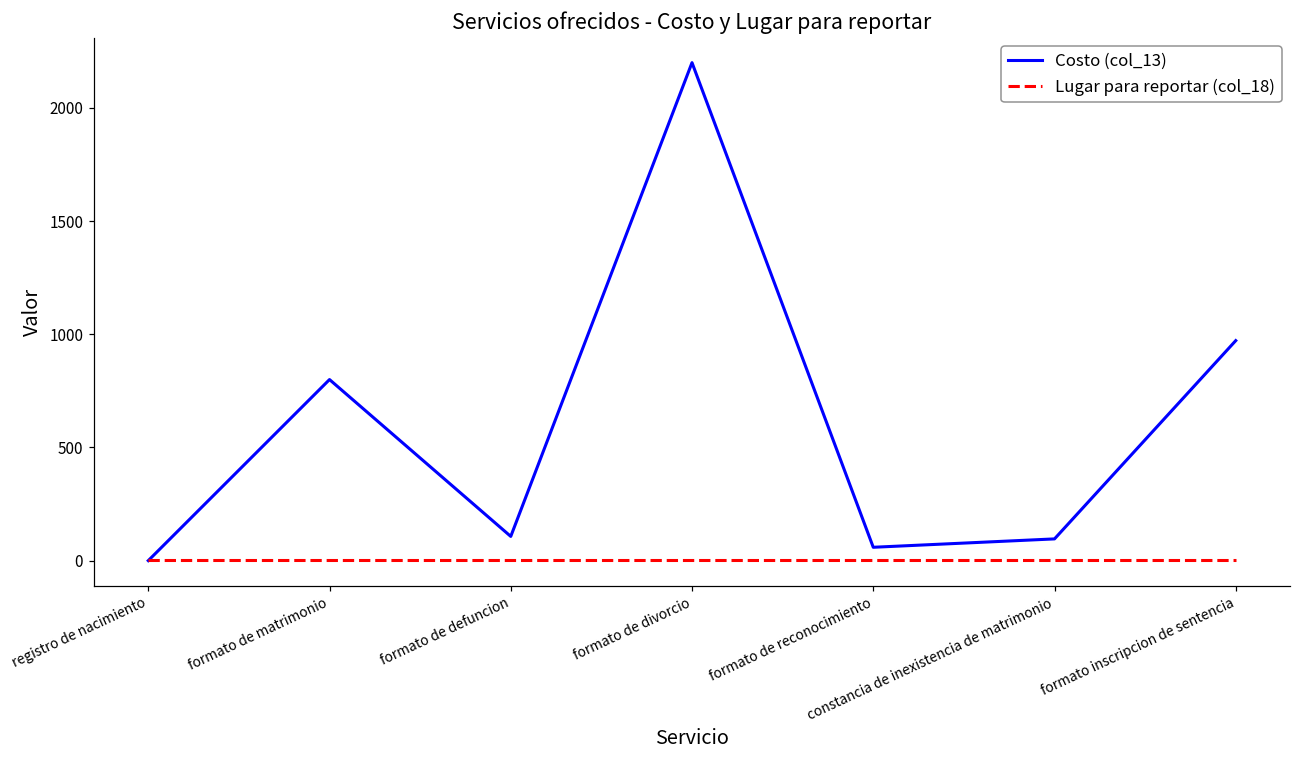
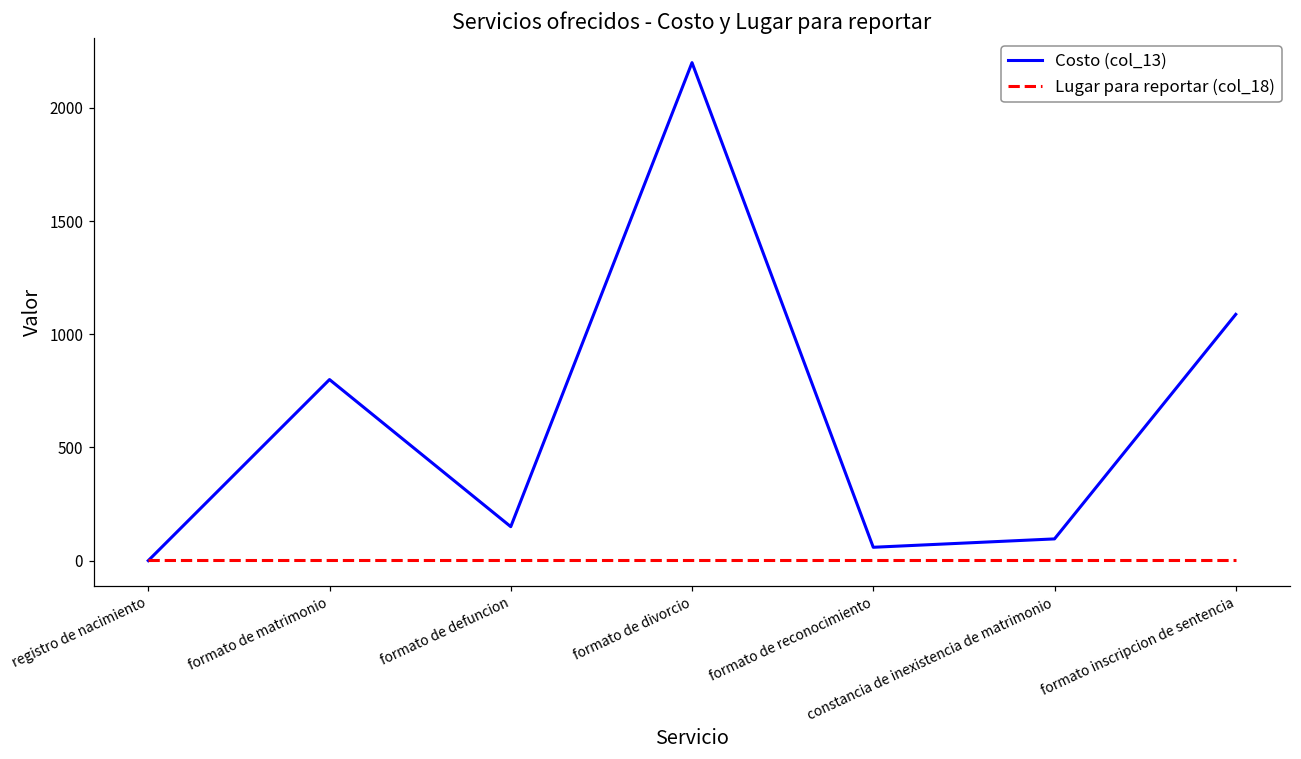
Costo (col_13), formato de defuncion: 110 -> 150
Costo (col_13), formato inscripcion de sentencia: 970 -> 1090
